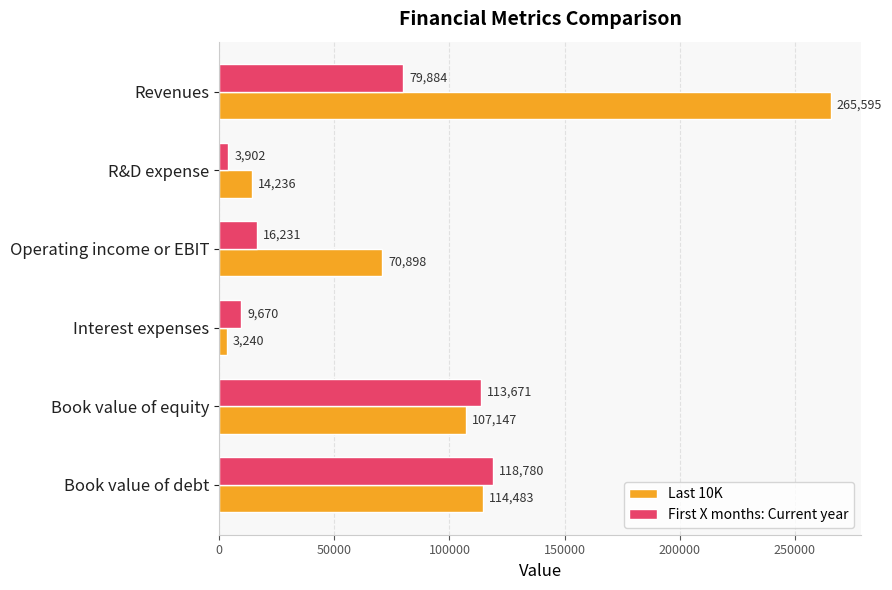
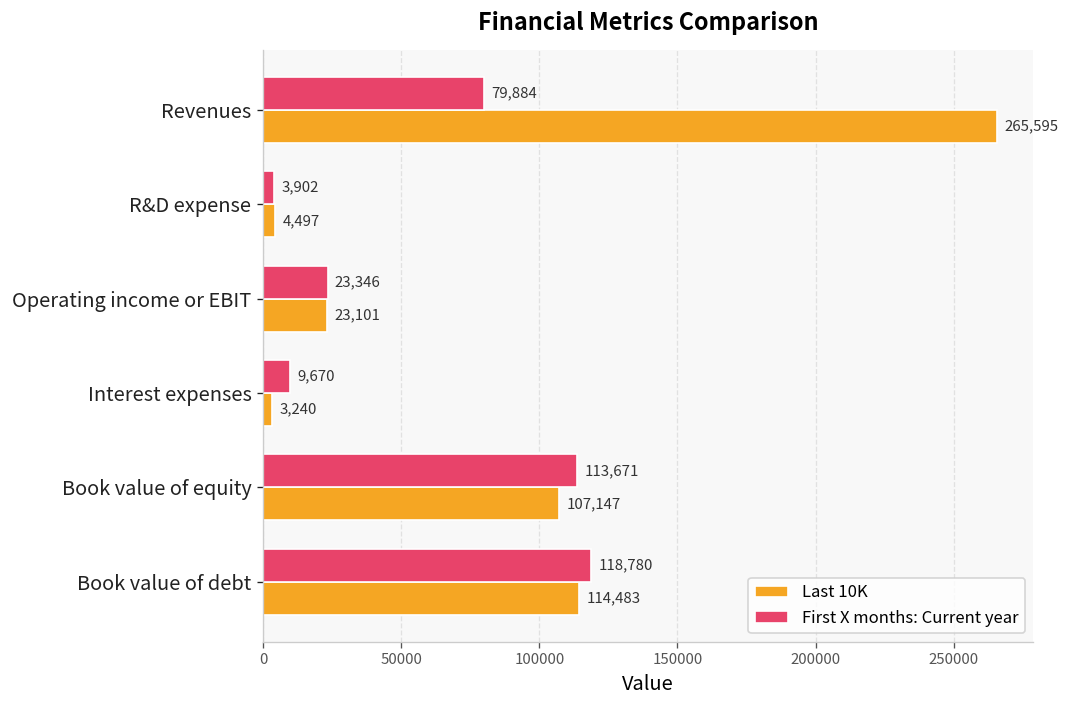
Last 10K, R&D expense: 14,236 -> 4,497
First X months: Current year, Operating income or EBIT: 16,231 -> 23,346
Last 10K, Operating income or EBIT: 70,898 -> 23,101
